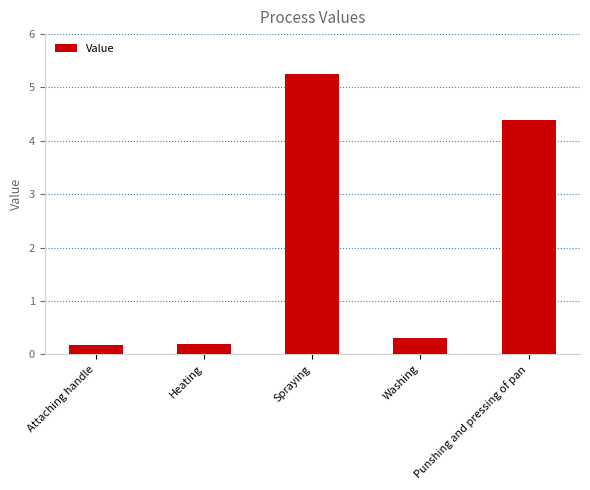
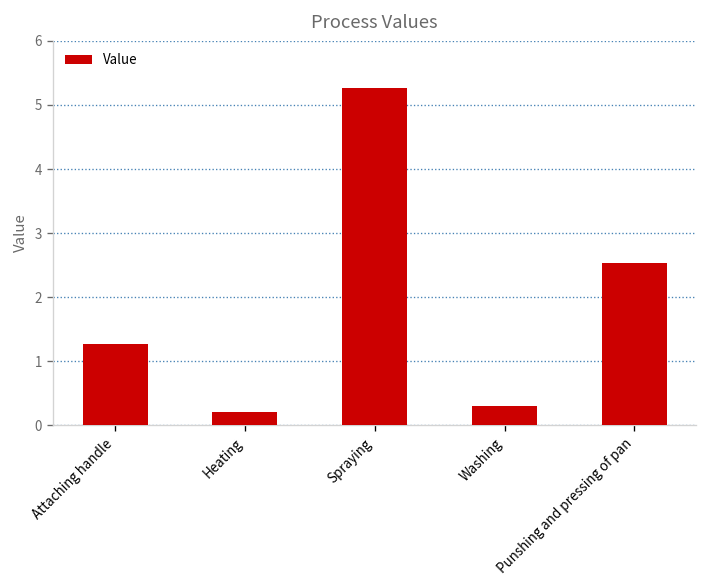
Attaching handle: 0.2 -> 1.3
Punshing and pressing of pan: 4.4 -> 2.5
